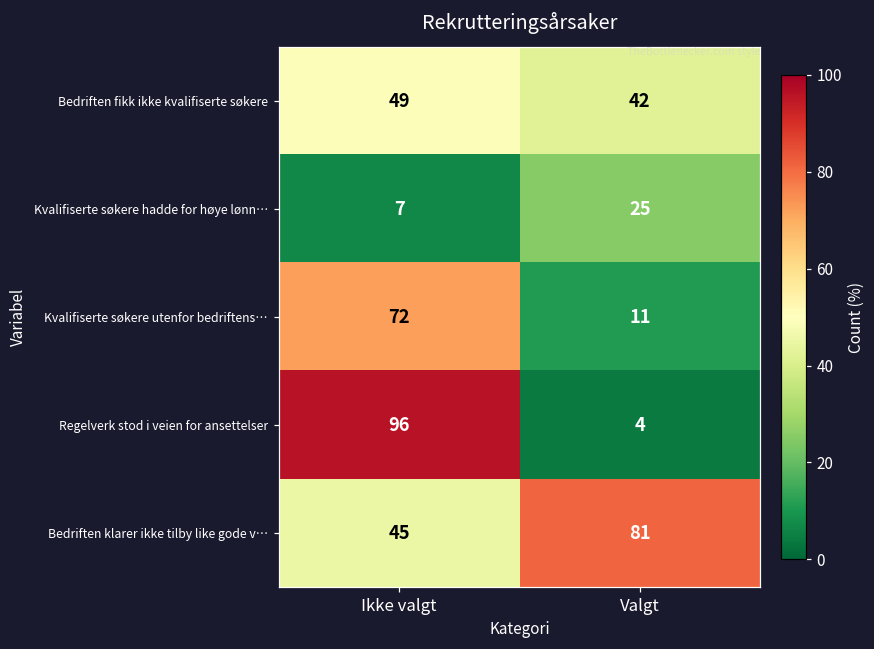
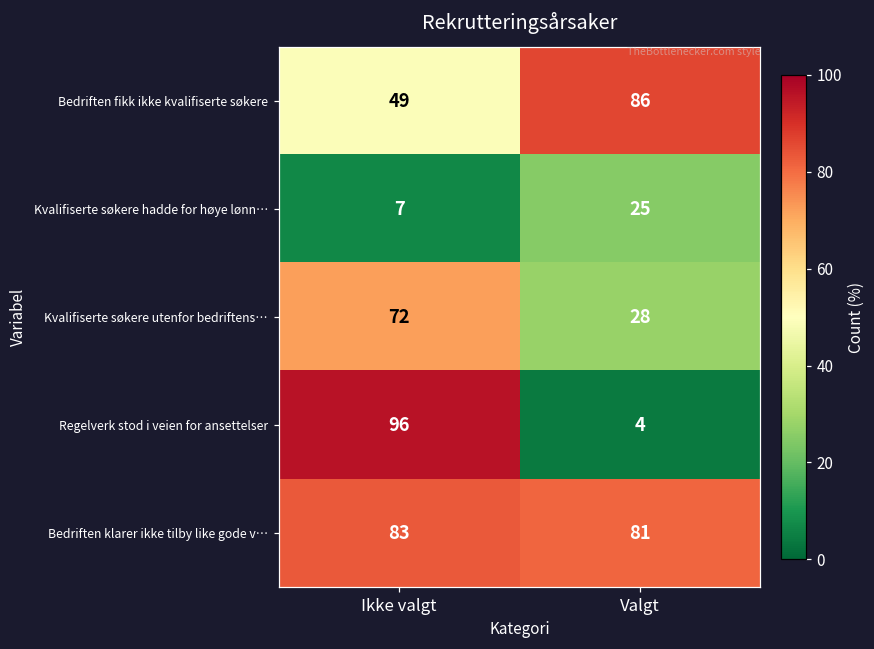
Bedriften fikk ikke kvalifiserte søkere, Valgt: 42 -> 86
Kvalifiserte søkere utenfor bedriftens…, Valgt: 11 -> 28
Bedriften klarer ikke tilby like gode v…, Ikke valgt: 45 -> 83
